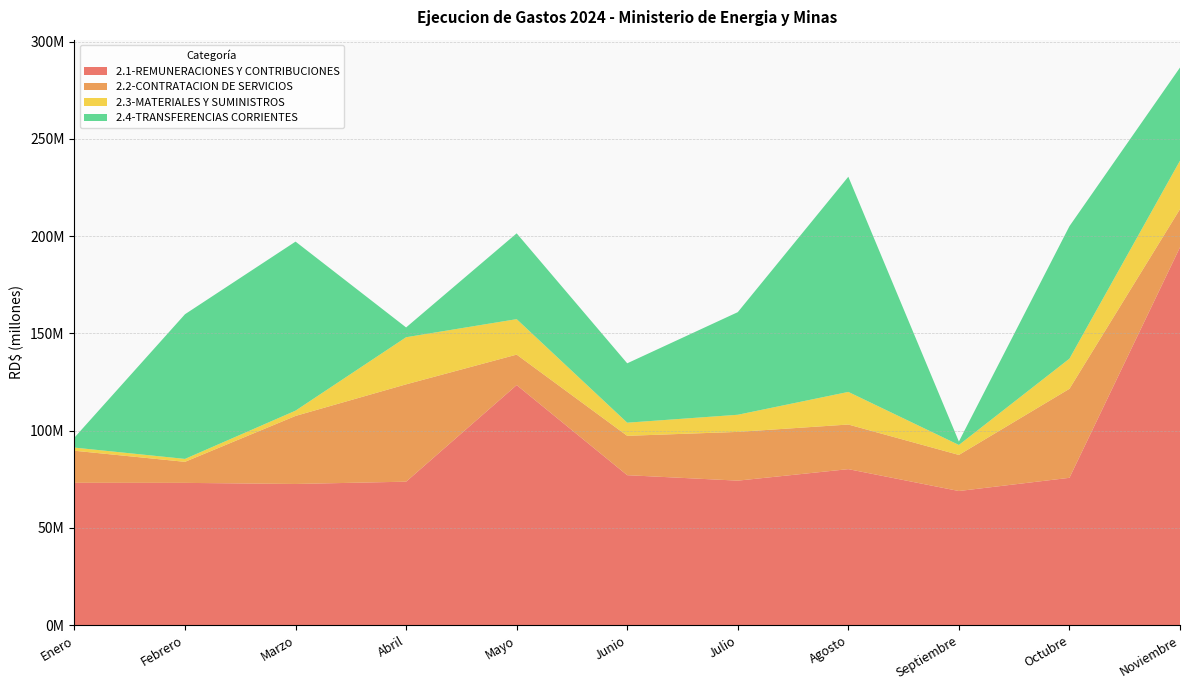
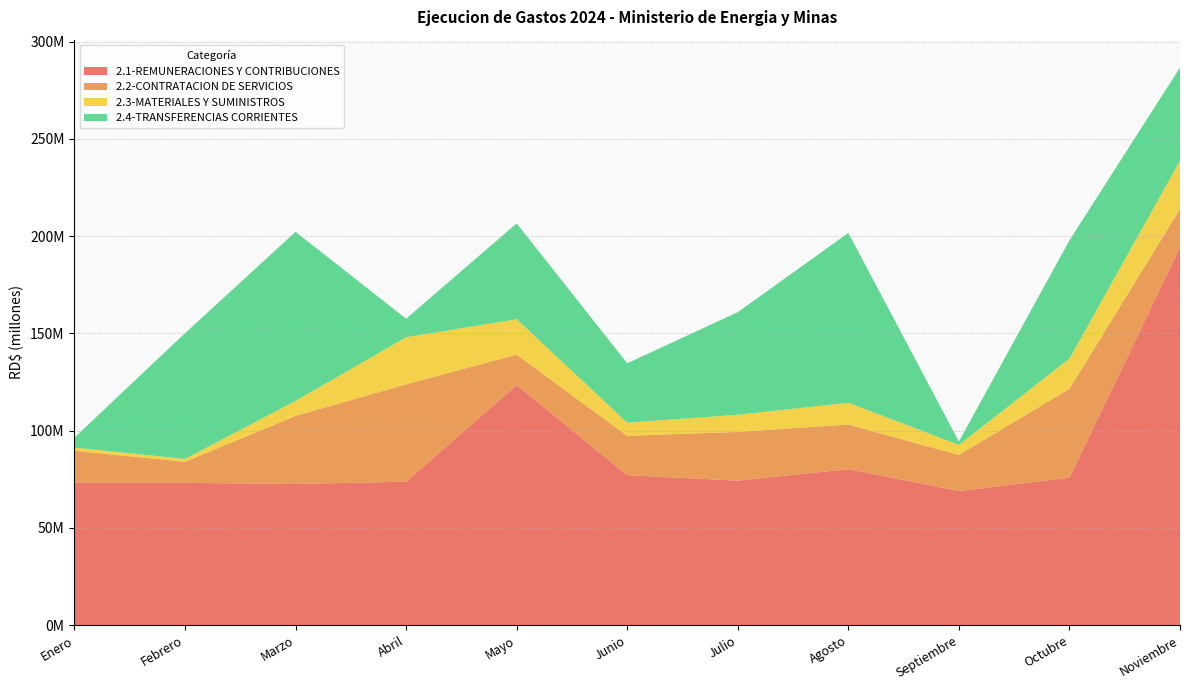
2.4-TRANSFERENCIAS CORRIENTES, Febrero: 74000000 -> 65000000
2.3-MATERIALES Y SUMINISTROS, Marzo: 3000000 -> 8000000
2.4-TRANSFERENCIAS CORRIENTES, Abril: 5000000 -> 10000000
2.4-TRANSFERENCIAS CORRIENTES, Mayo: 44000000 -> 49000000
2.3-MATERIALES Y SUMINISTROS, Agosto: 17000000 -> 11000000
2.4-TRANSFERENCIAS CORRIENTES, Agosto: 111000000 -> 87000000
2.4-TRANSFERENCIAS CORRIENTES, Octubre: 68000000 -> 61000000
